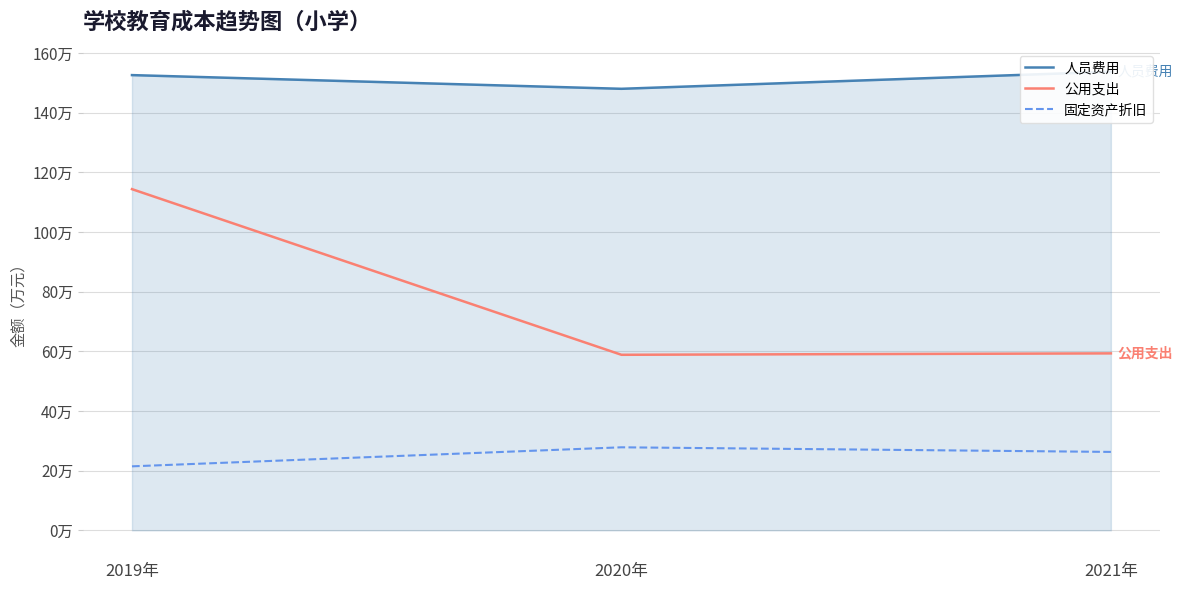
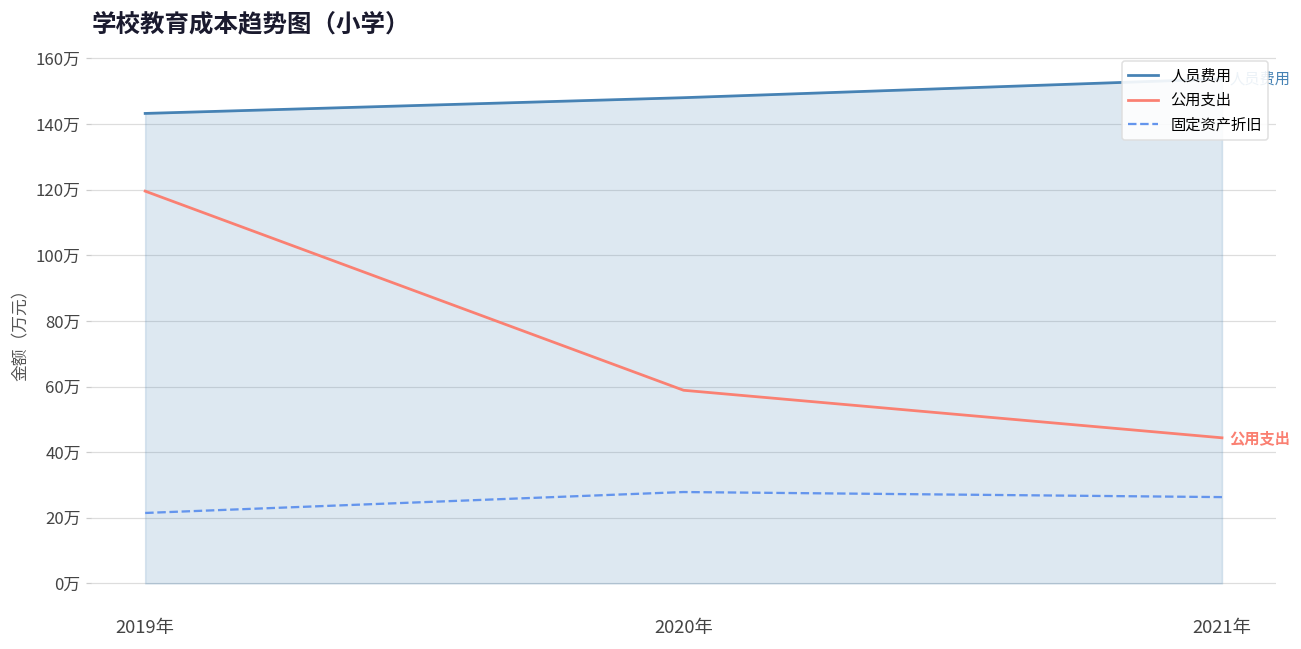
人员费用, 2019年: 153万 -> 143万
公用支出, 2019年: 114万 -> 120万
公用支出, 2021年: 59万 -> 44万
